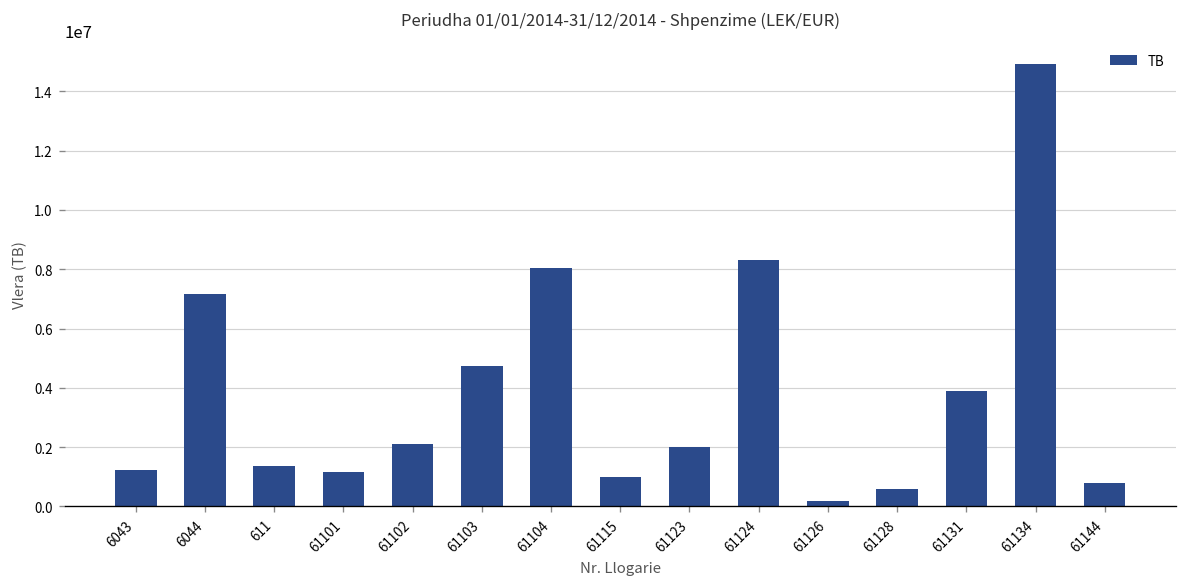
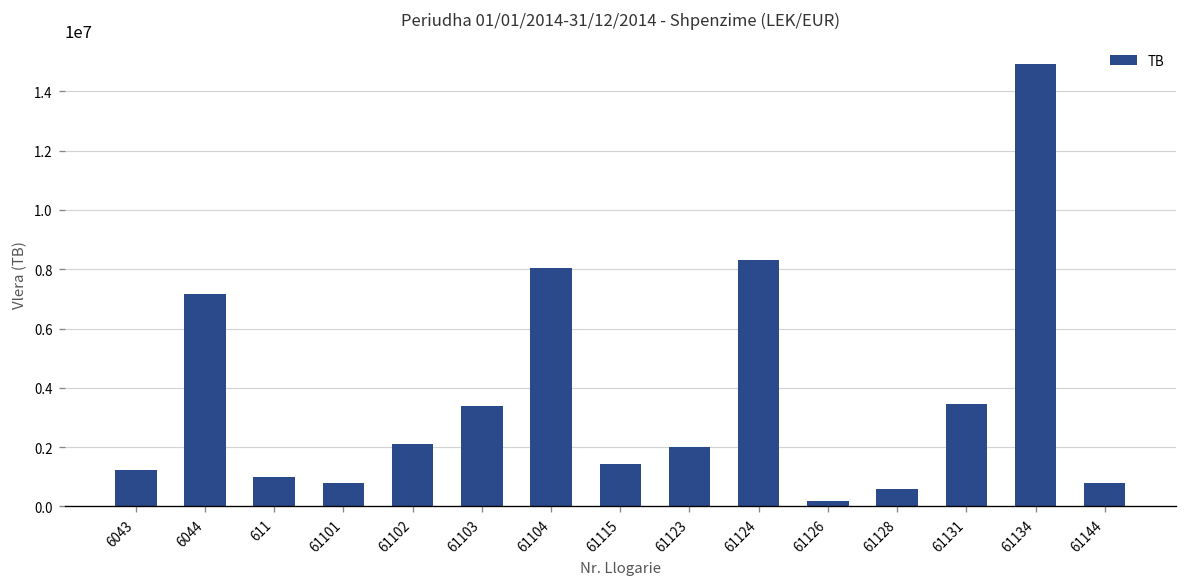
611: 1400000 -> 1000000
61101: 1100000 -> 800000
61103: 4700000 -> 3400000
61115: 1000000 -> 1400000
61131: 3900000 -> 3500000
